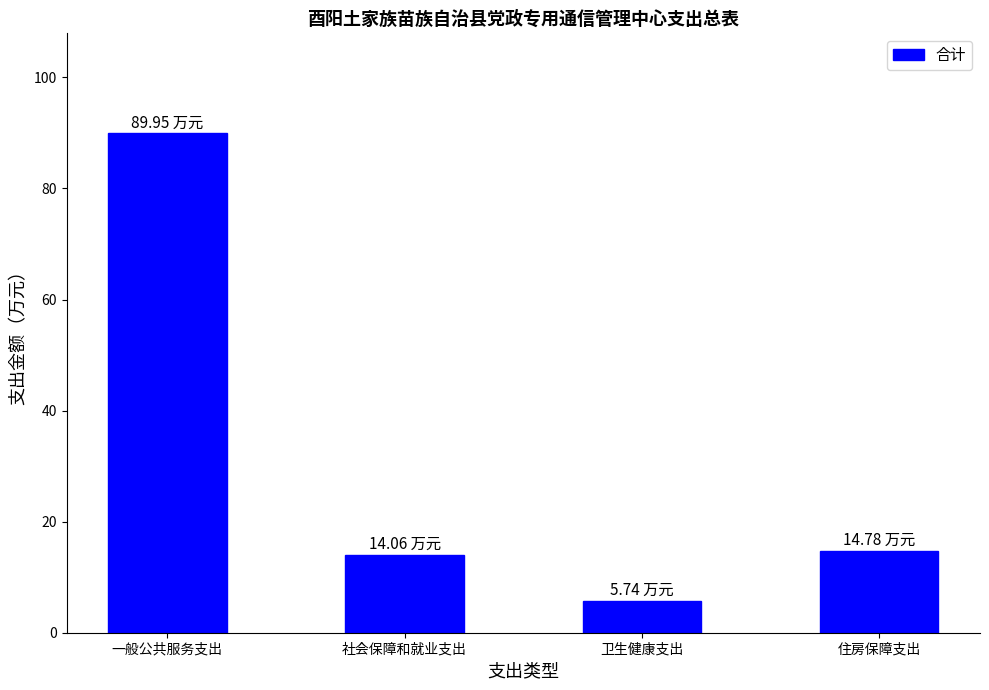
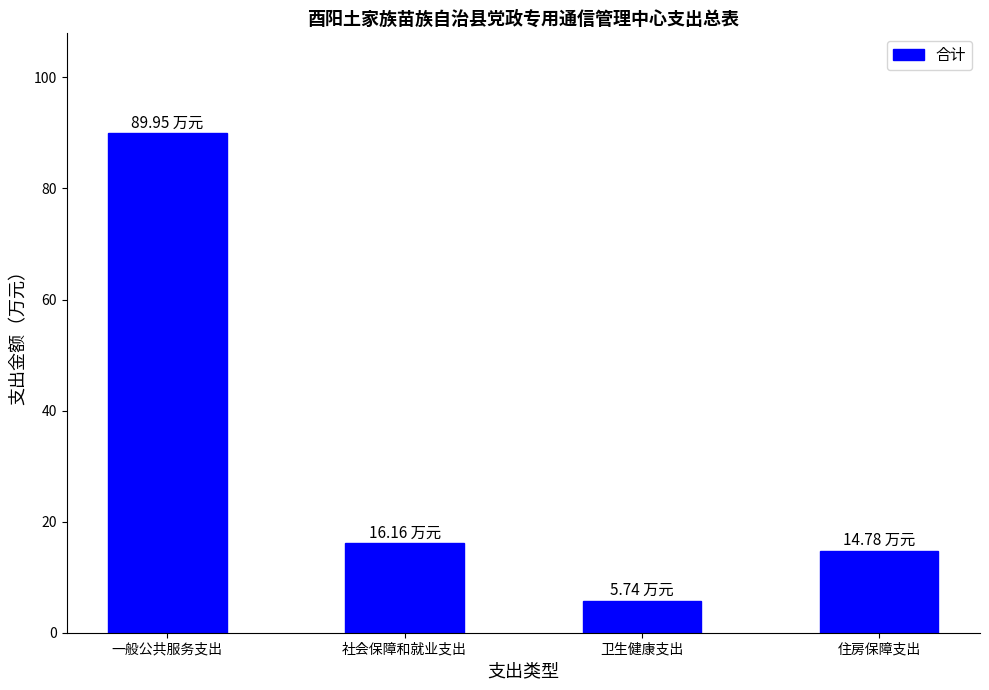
社会保障和就业支出: 14.06 -> 16.16
